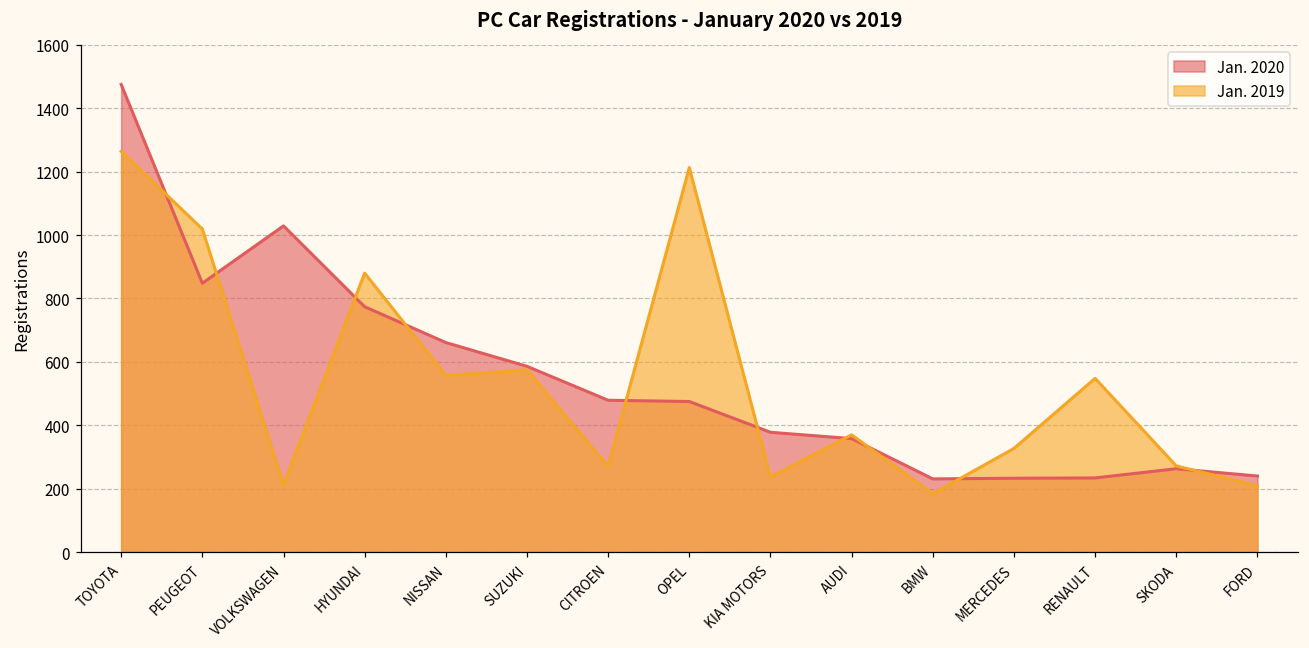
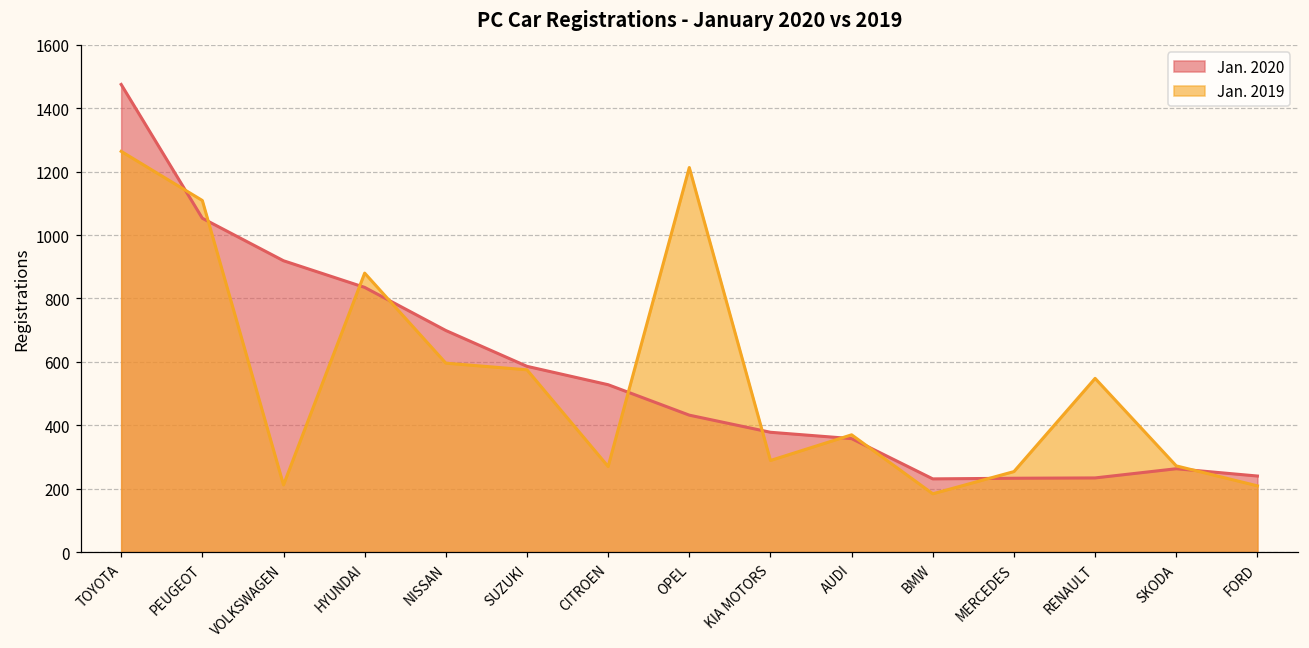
Jan. 2020, PEUGEOT: 850 -> 1050
Jan. 2019, PEUGEOT: 1020 -> 1110
Jan. 2020, VOLKSWAGEN: 1030 -> 920
Jan. 2020, HYUNDAI: 770 -> 840
Jan. 2020, NISSAN: 660 -> 700
Jan. 2019, NISSAN: 560 -> 600
Jan. 2020, CITROEN: 480 -> 530
Jan. 2020, OPEL: 480 -> 430
Jan. 2019, KIA MOTORS: 240 -> 290
Jan. 2019, MERCEDES: 330 -> 250
